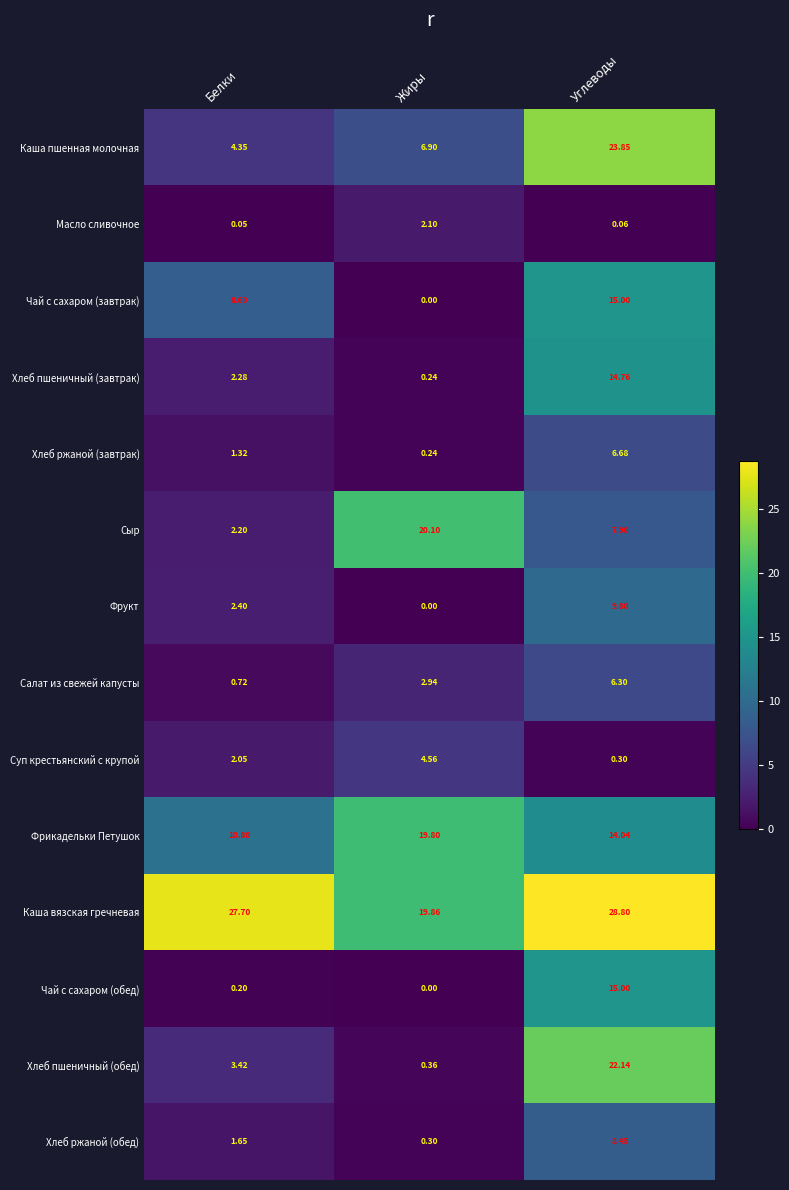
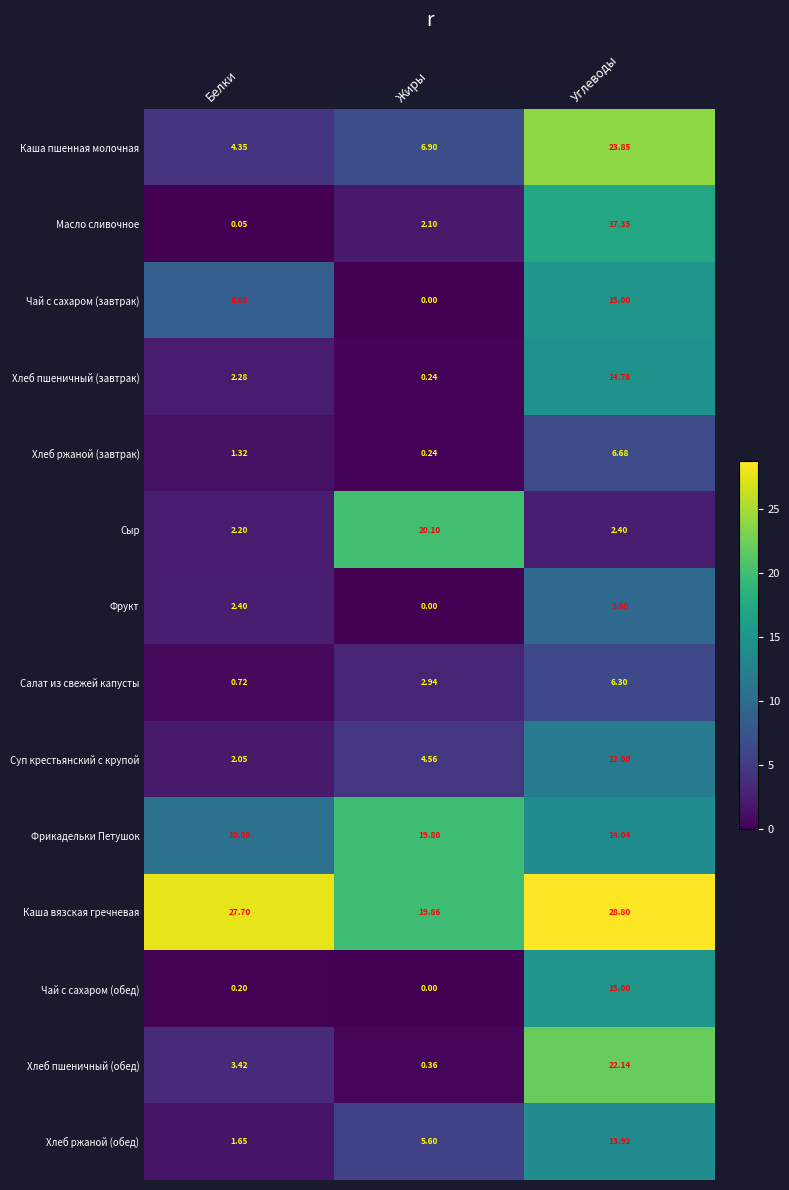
Масло сливочное, Углеводы: 0.06 -> 17.35
Сыр, Углеводы: 7.90 -> 2.40
Суп крестьянский с крупой, Углеводы: 0.30 -> 12.00
Хлеб ржаной (обед), Жиры: 0.30 -> 5.60
Хлеб ржаной (обед), Углеводы: 8.45 -> 13.92
